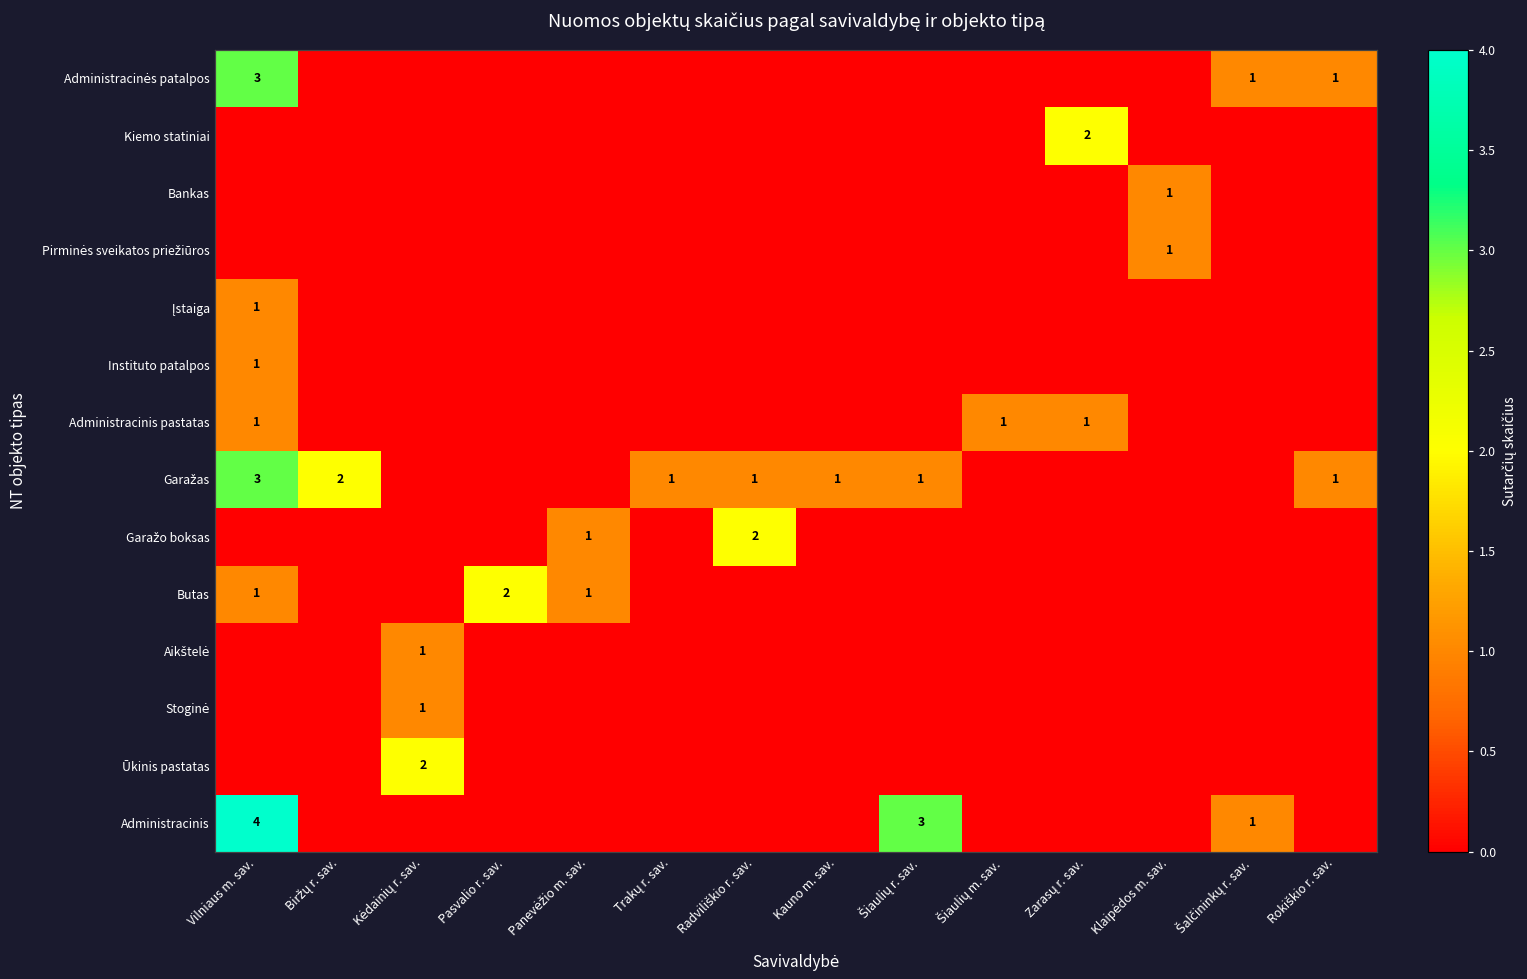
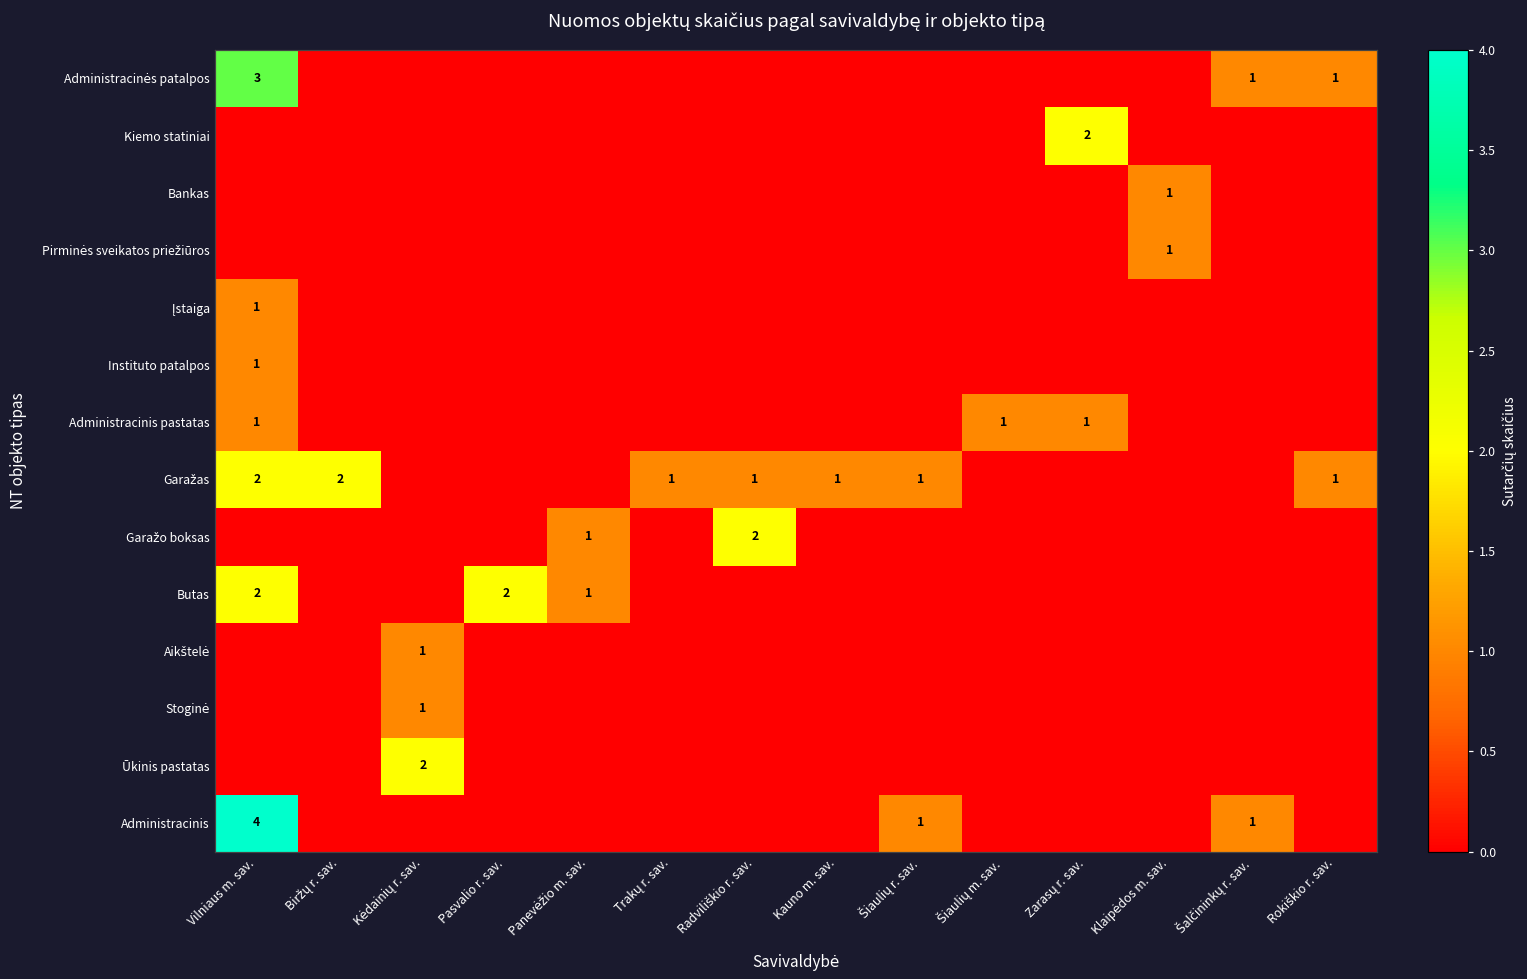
Garažas, Vilniaus m. sav.: 3 -> 2
Butas, Vilniaus m. sav.: 1 -> 2
Administracinis, Šiaulių r. sav.: 3 -> 1
